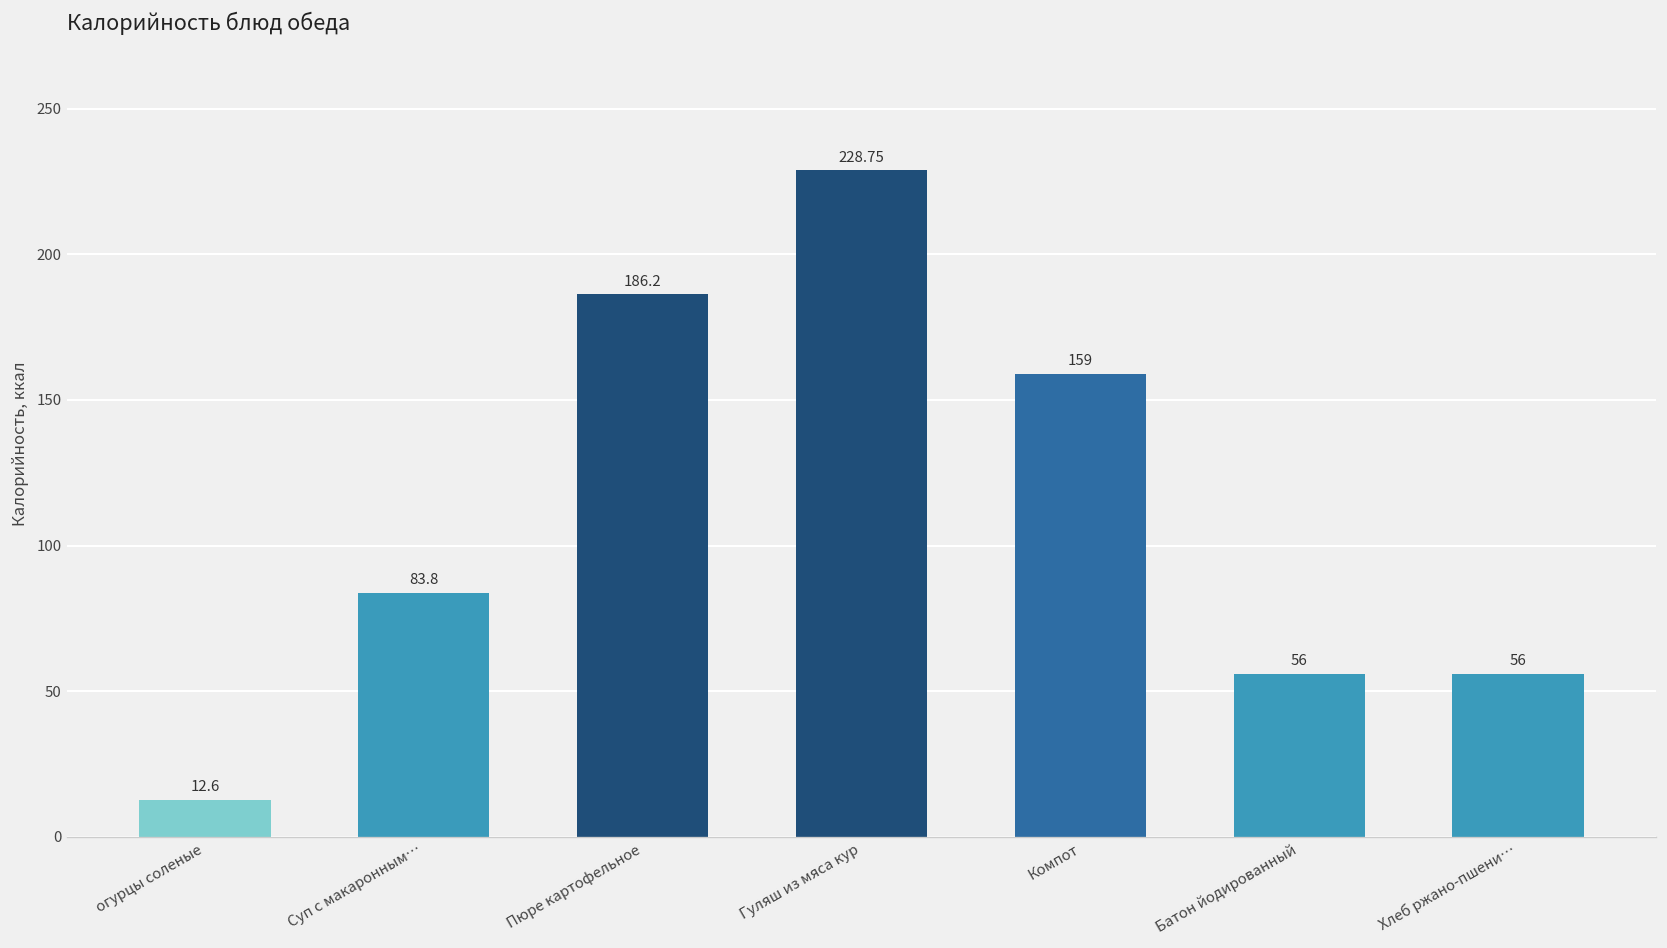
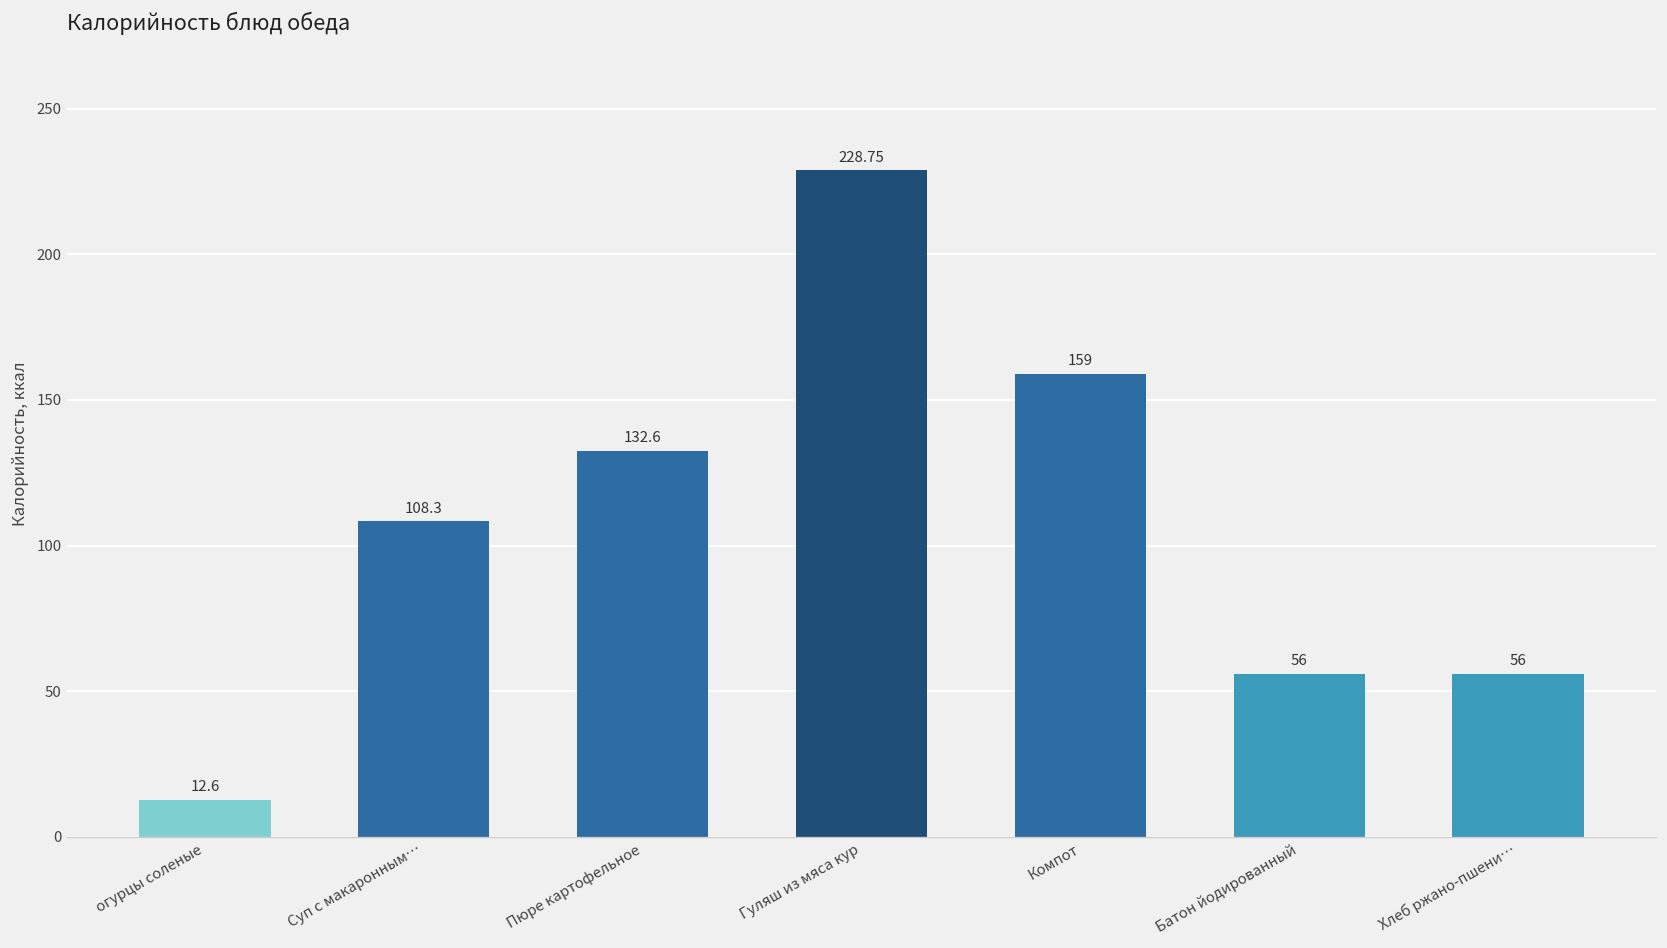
Суп с макаронным…: 83.8 -> 108.3
Пюре картофельное: 186.2 -> 132.6
